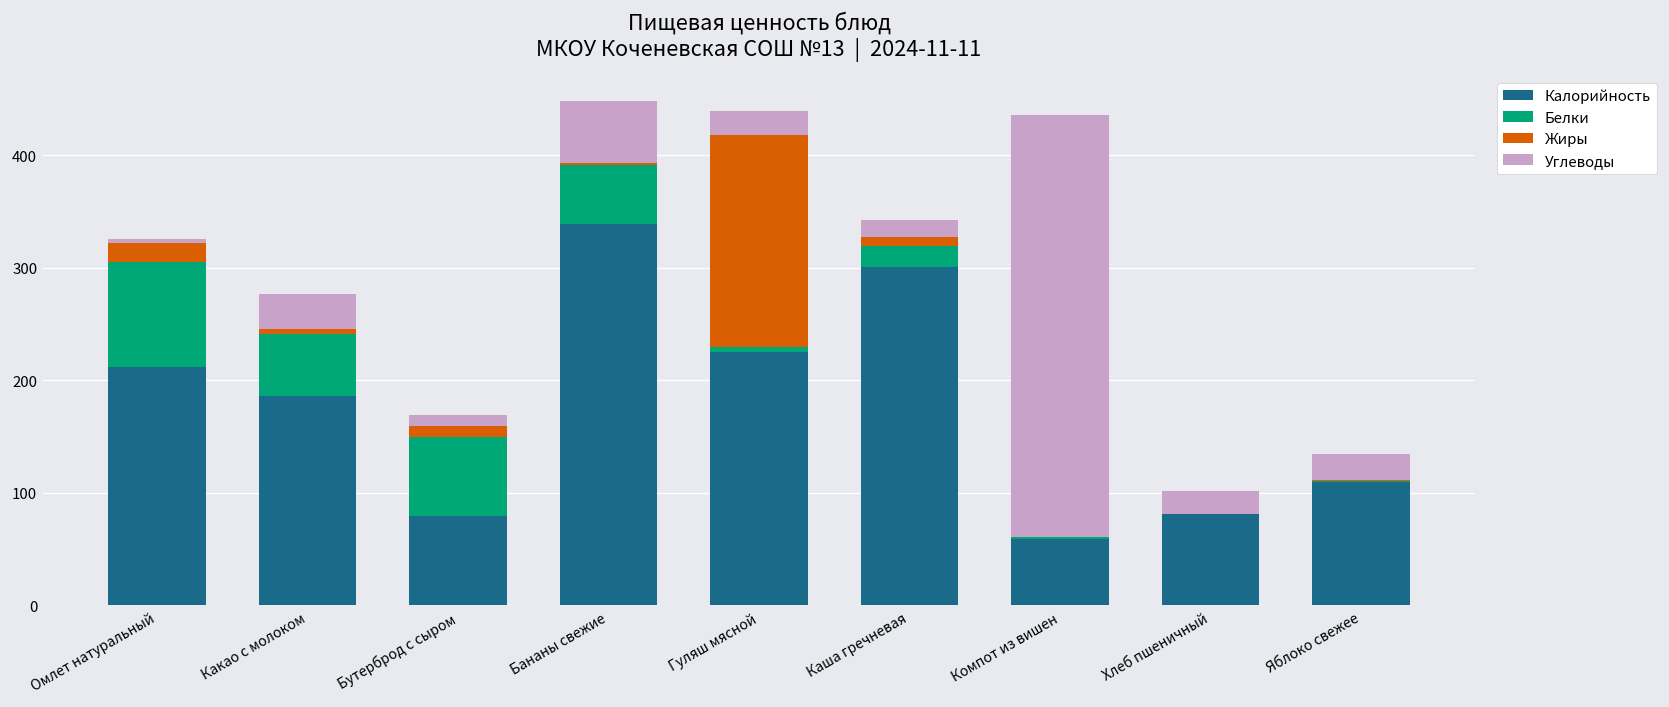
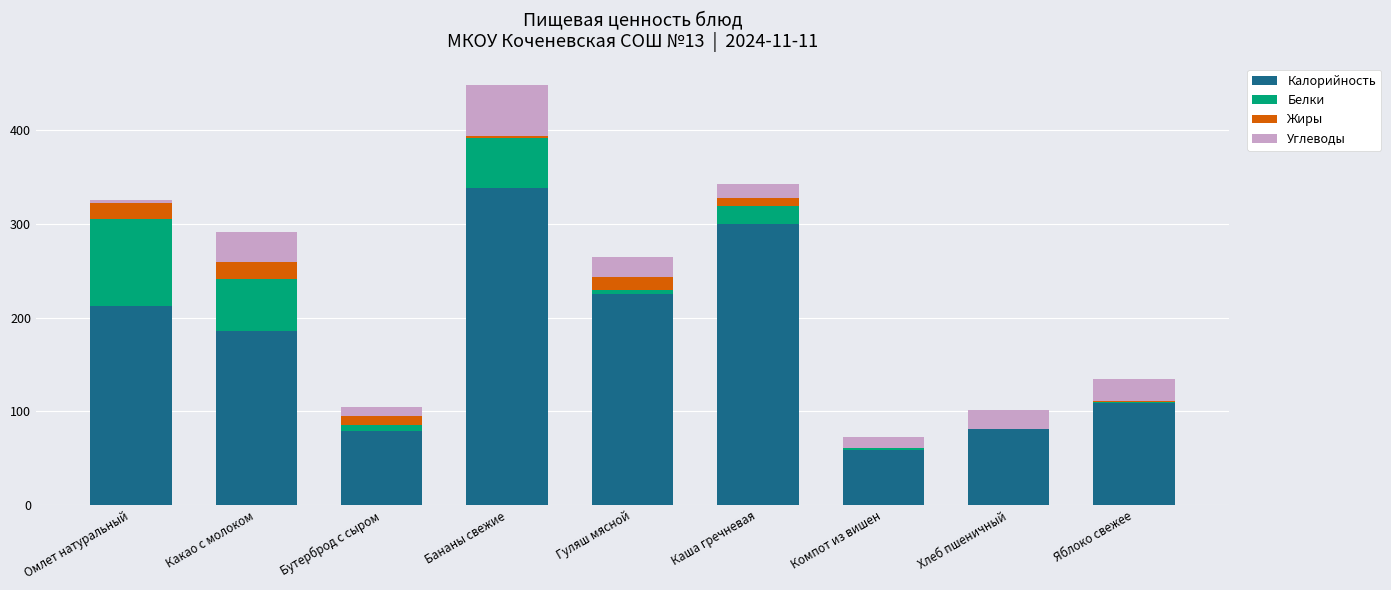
Жиры, Какао с молоком: 0 -> 20
Белки, Бутерброд с сыром: 70 -> 10
Жиры, Гуляш мясной: 190 -> 10
Углеводы, Компот из вишен: 380 -> 10
